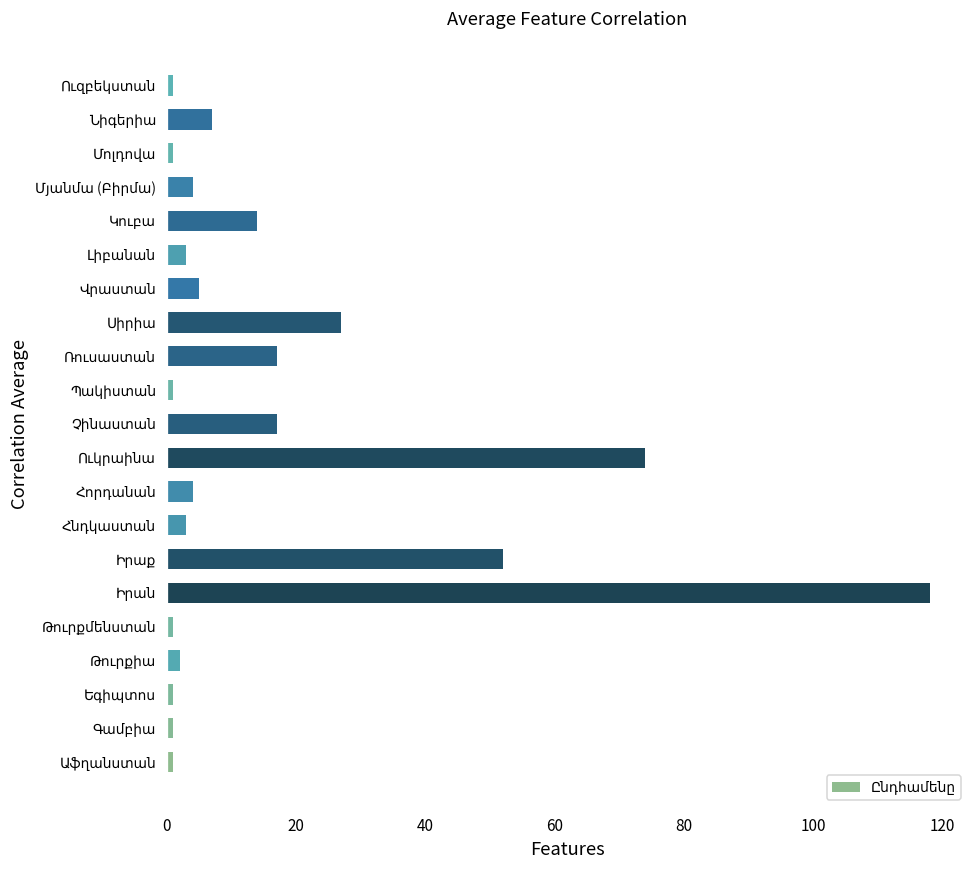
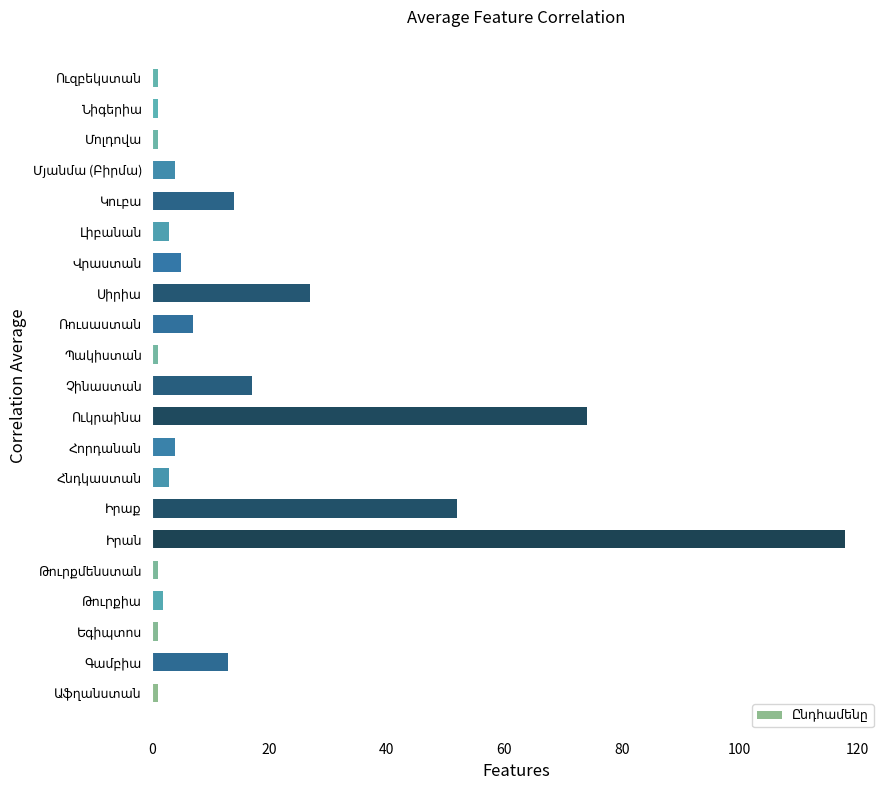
Նիգերիա: 7 -> 1
Ռուսաստան: 17 -> 7
Գամբիա: 1 -> 13
